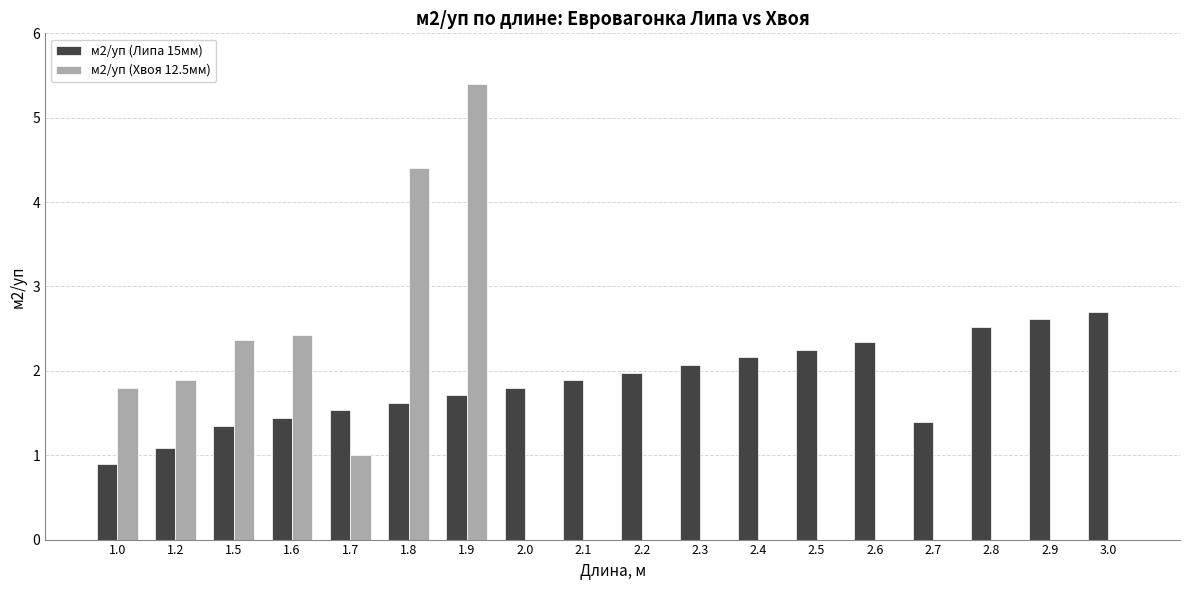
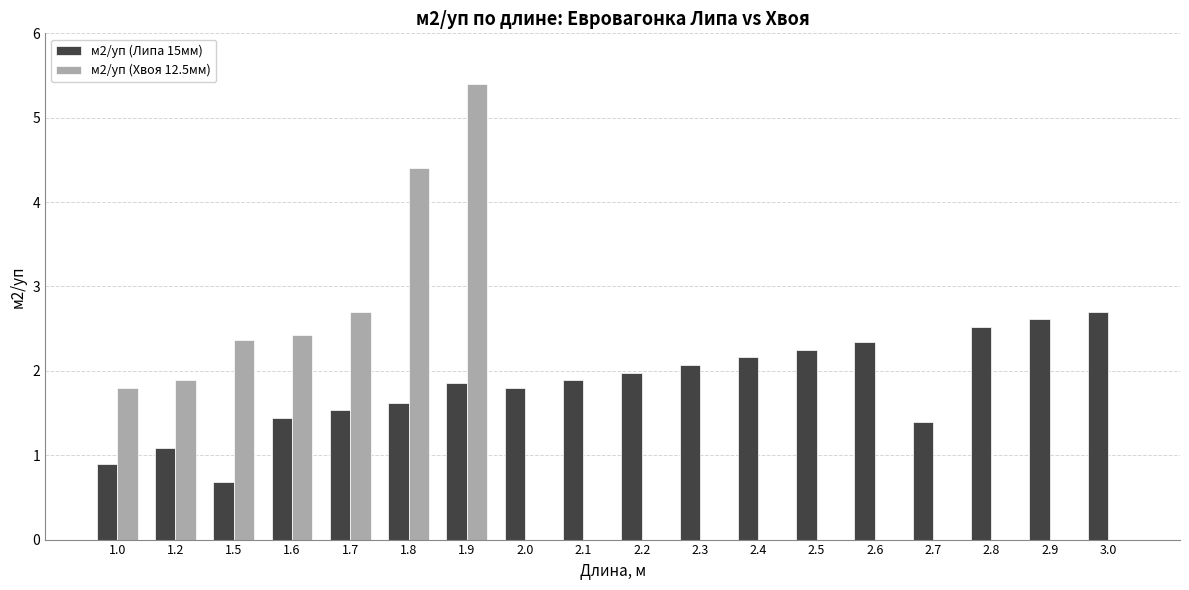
м2/уп (Липа 15мм), 1.5: 1.4 -> 0.7
м2/уп (Хвоя 12.5мм), 1.7: 1.0 -> 2.7
м2/уп (Липа 15мм), 1.9: 1.7 -> 1.9
